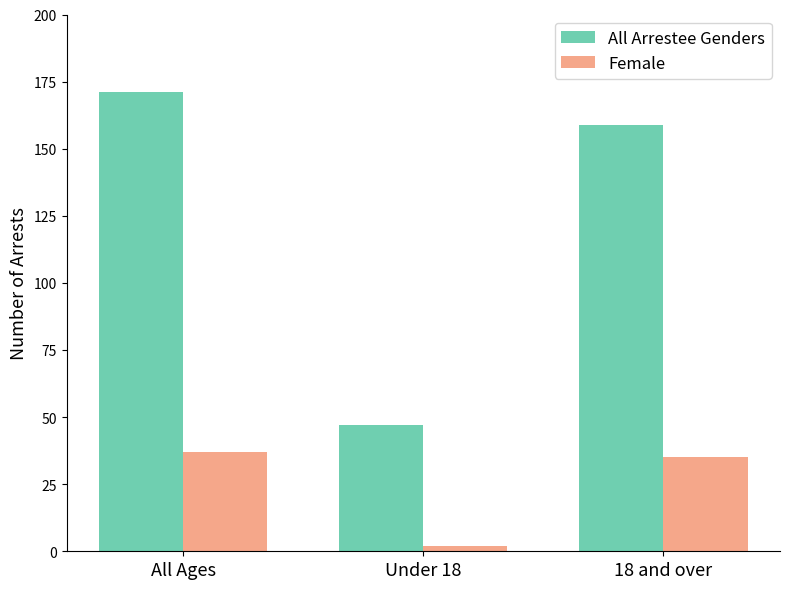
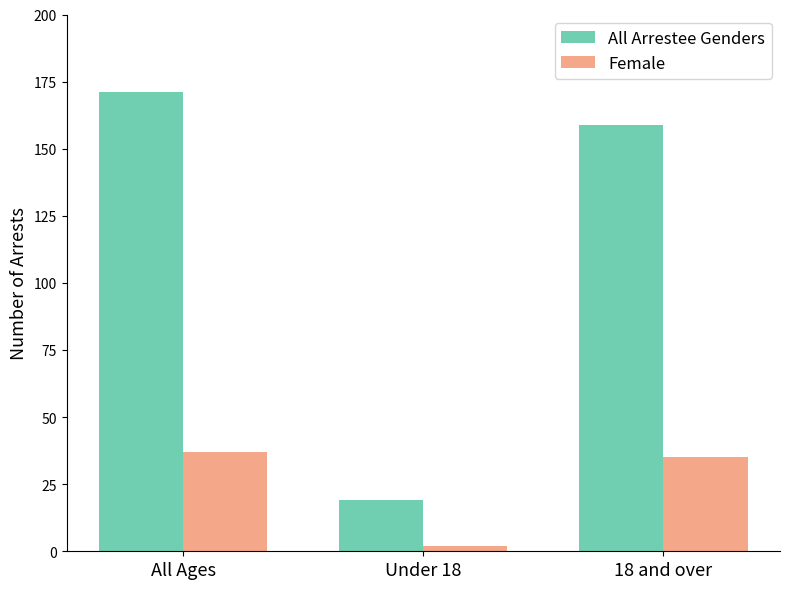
All Arrestee Genders, Under 18: 47 -> 19
